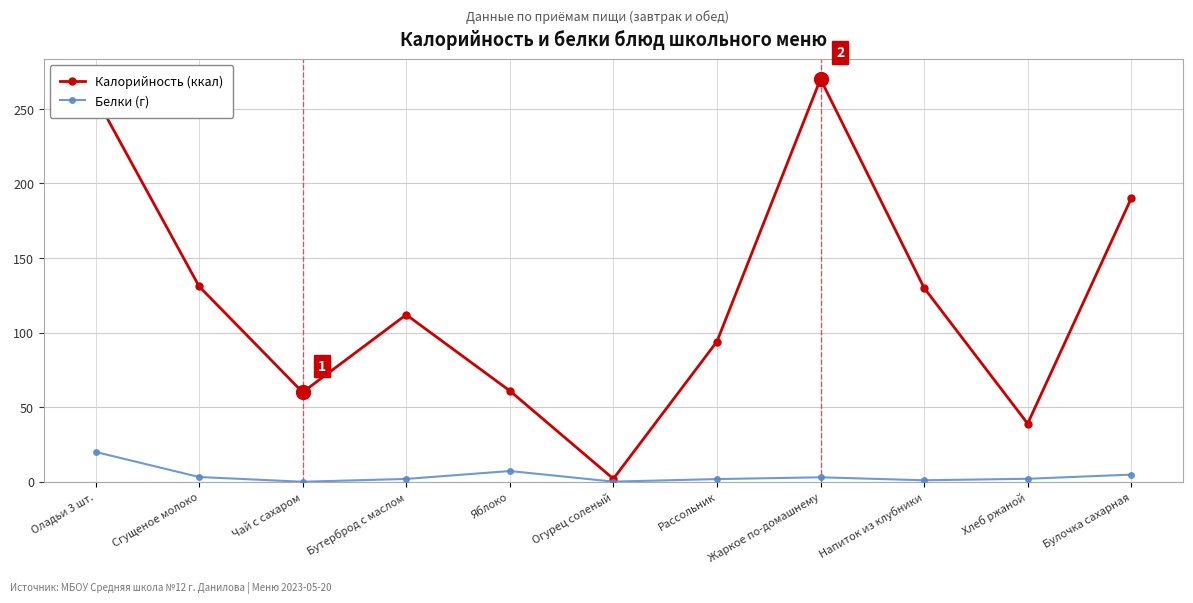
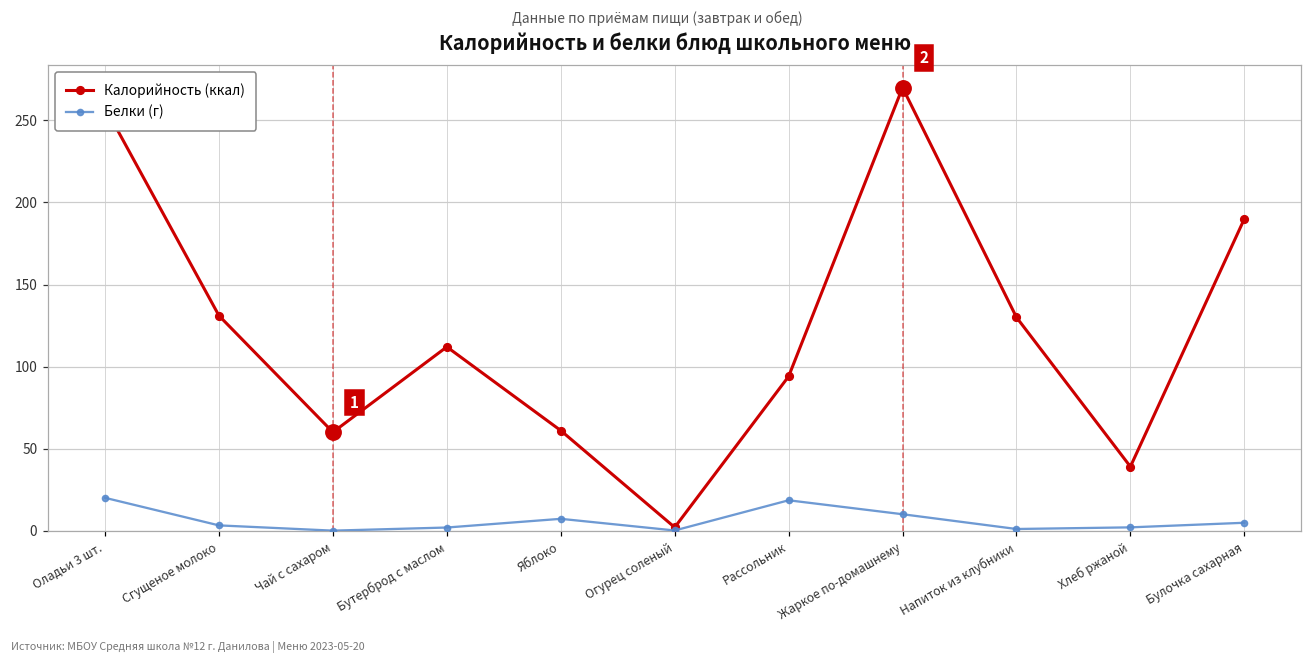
Белки (г), Рассольник: 2 -> 19
Белки (г), Жаркое по-домашнему: 3 -> 10
